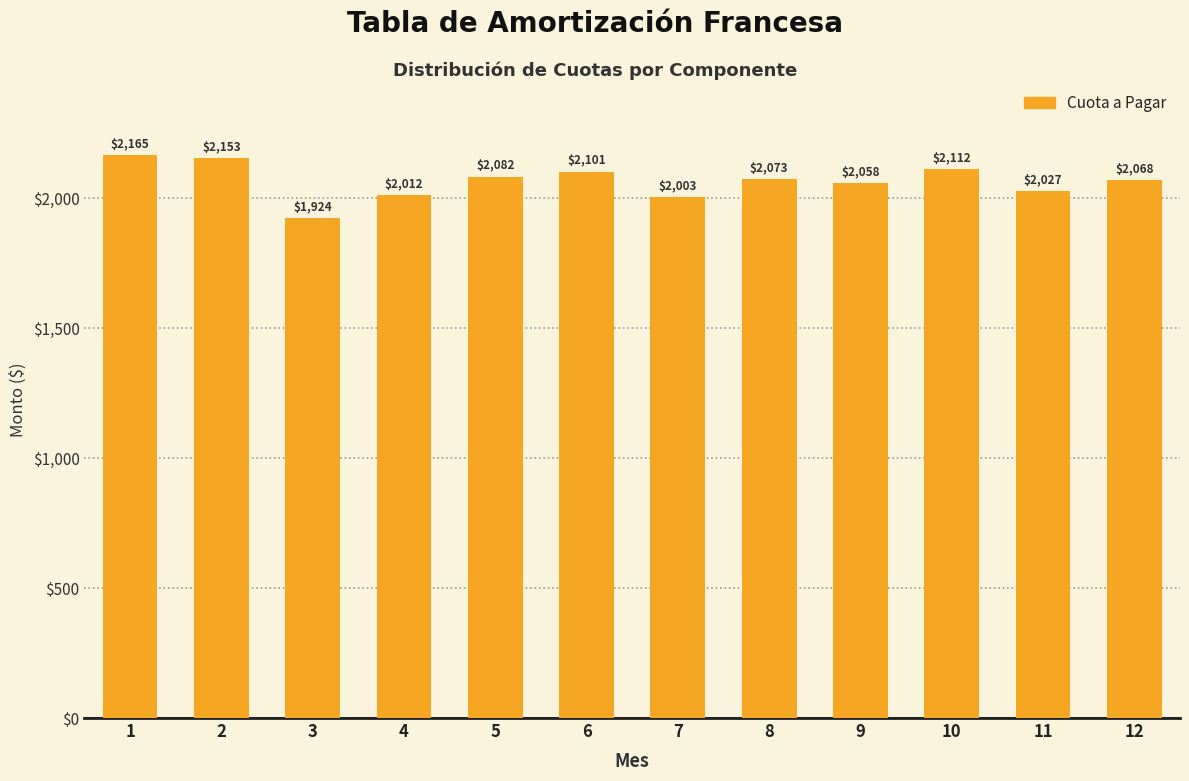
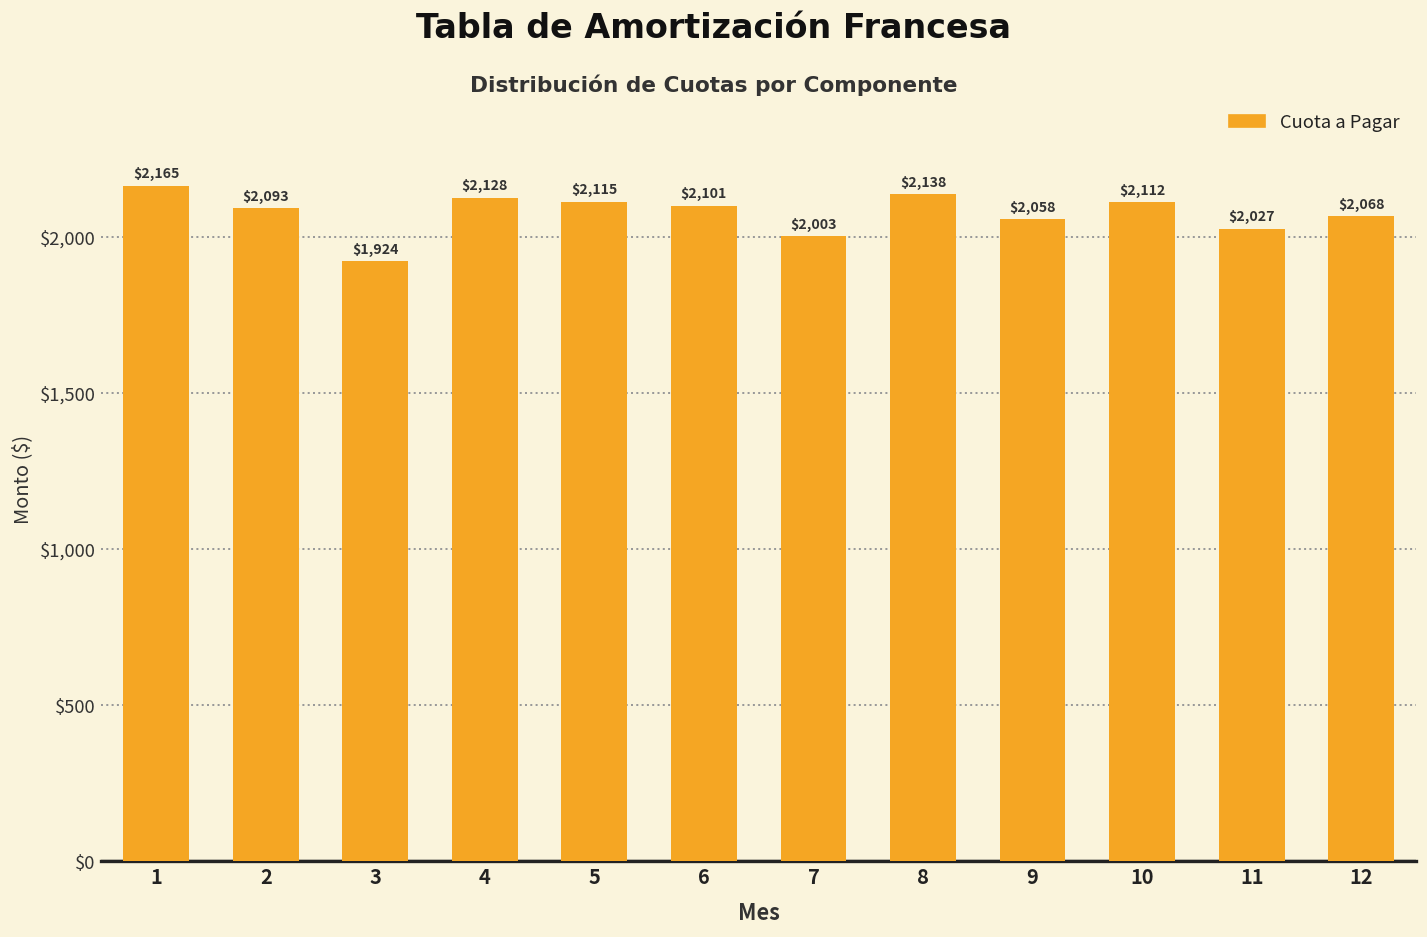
2: $2,153 -> $2,093
4: $2,012 -> $2,128
5: $2,082 -> $2,115
8: $2,073 -> $2,138
